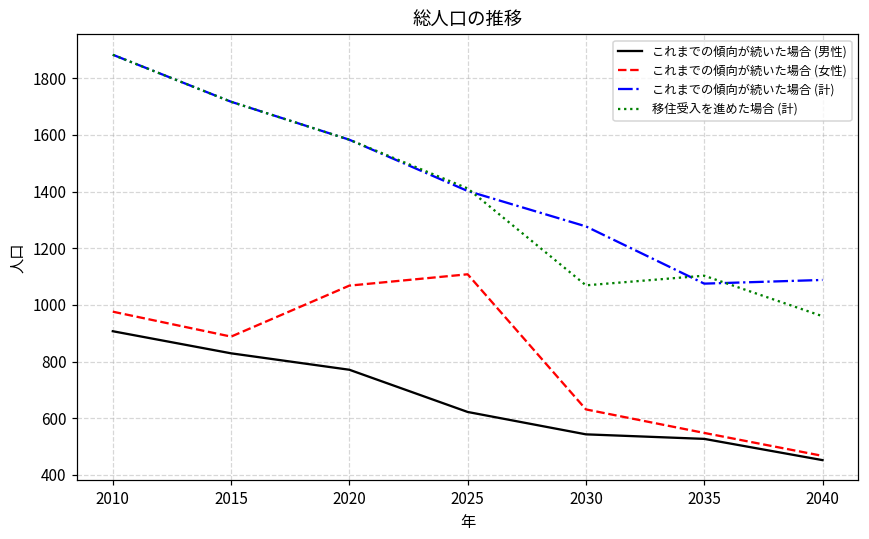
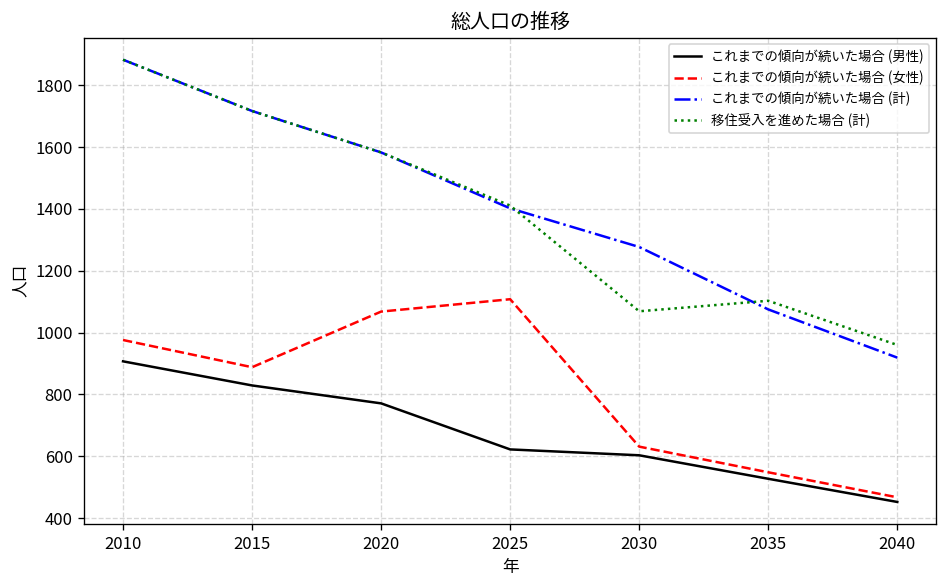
これまでの傾向が続いた場合 (男性), 2030: 540 -> 600
これまでの傾向が続いた場合 (計), 2040: 1090 -> 920
